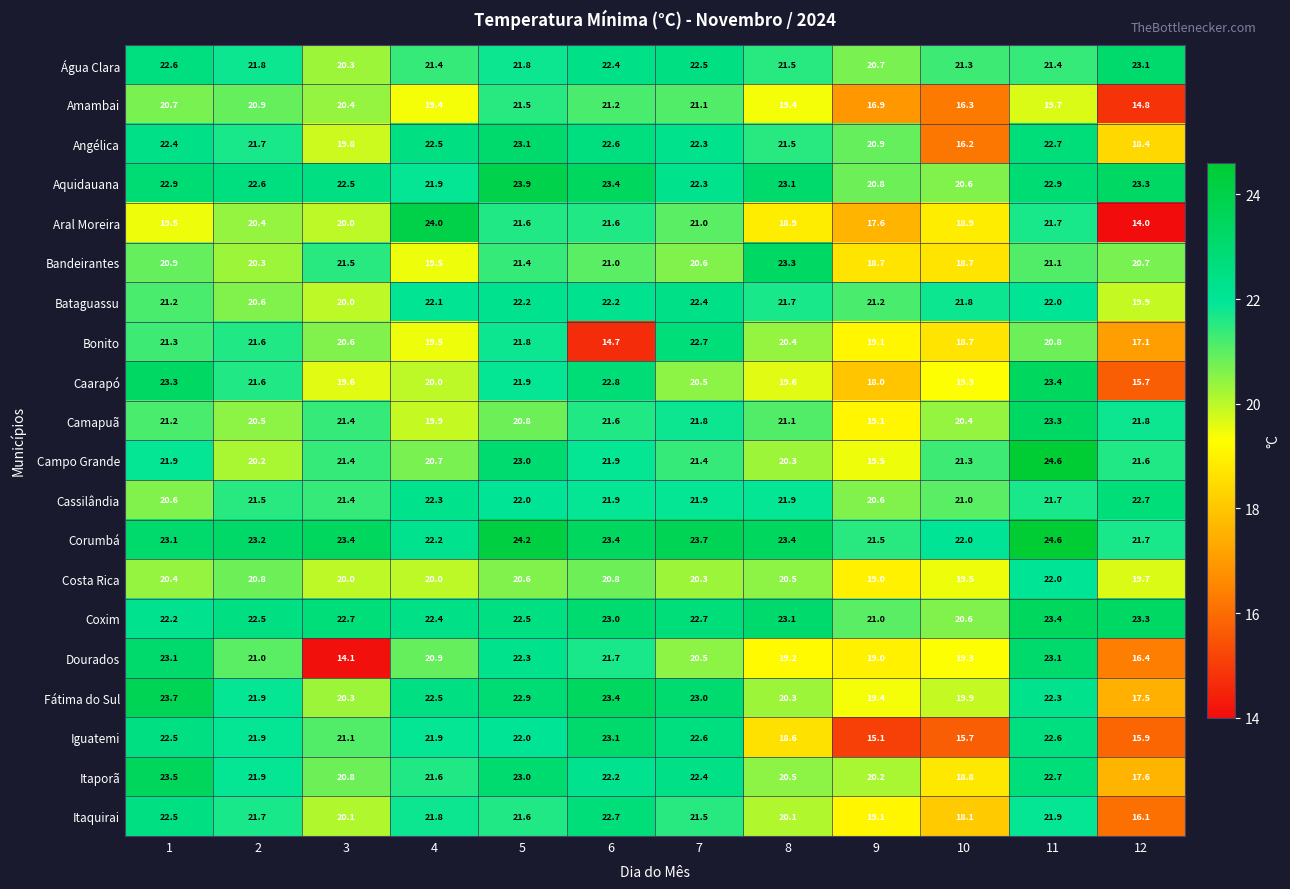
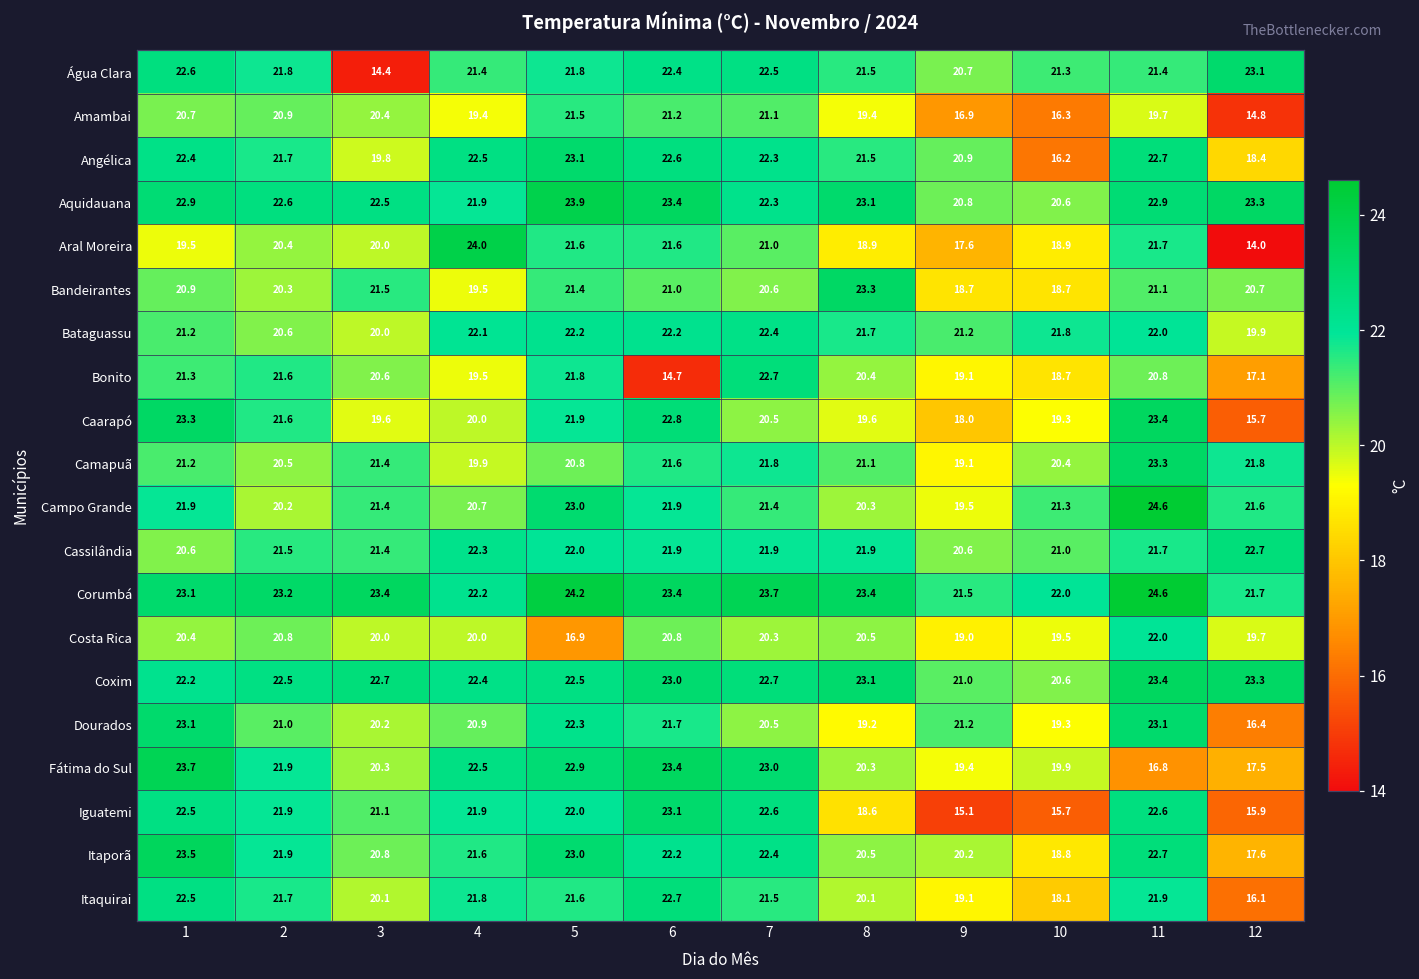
Água Clara, 3: 20.3 -> 14.4
Costa Rica, 5: 20.6 -> 16.9
Dourados, 3: 14.1 -> 20.2
Dourados, 9: 19.0 -> 21.2
Fátima do Sul, 11: 22.3 -> 16.8
